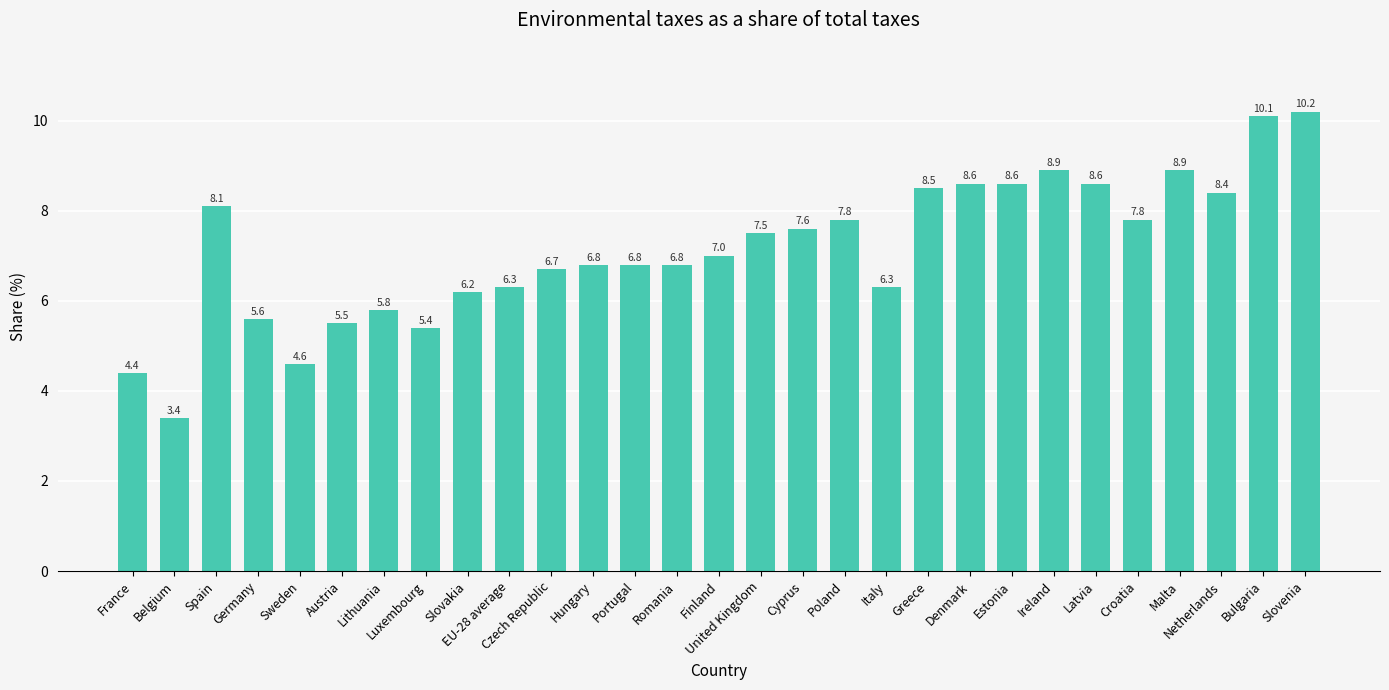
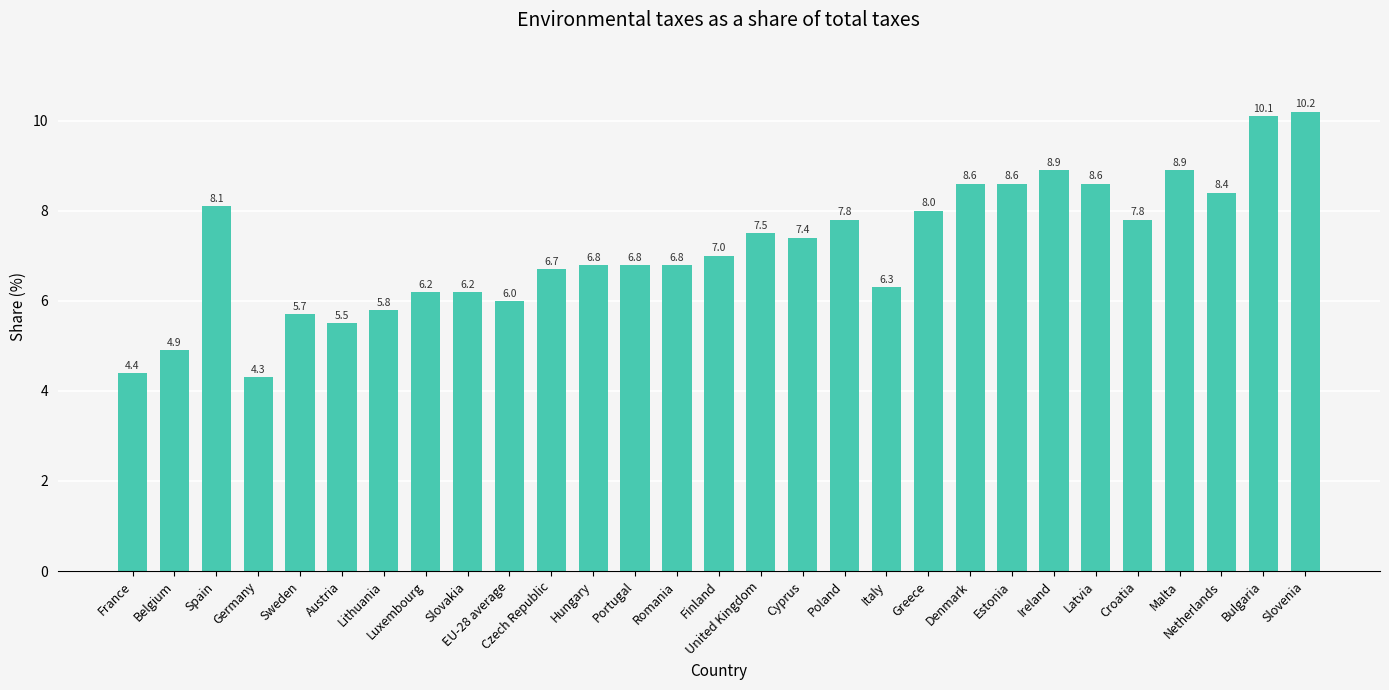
Belgium: 3.4 -> 4.9
Germany: 5.6 -> 4.3
Sweden: 4.6 -> 5.7
Luxembourg: 5.4 -> 6.2
EU-28 average: 6.3 -> 6.0
Cyprus: 7.6 -> 7.4
Greece: 8.5 -> 8.0
